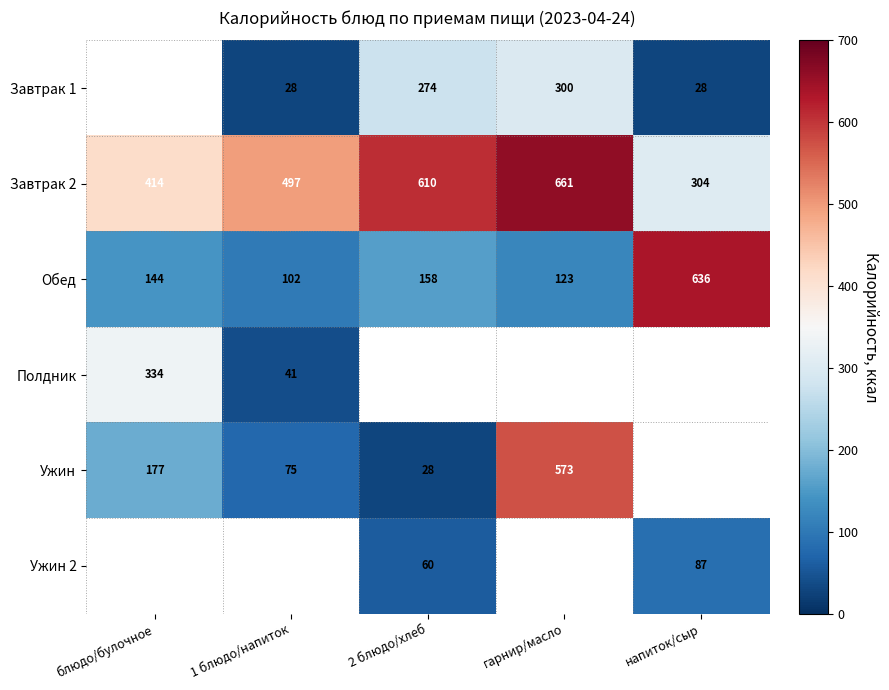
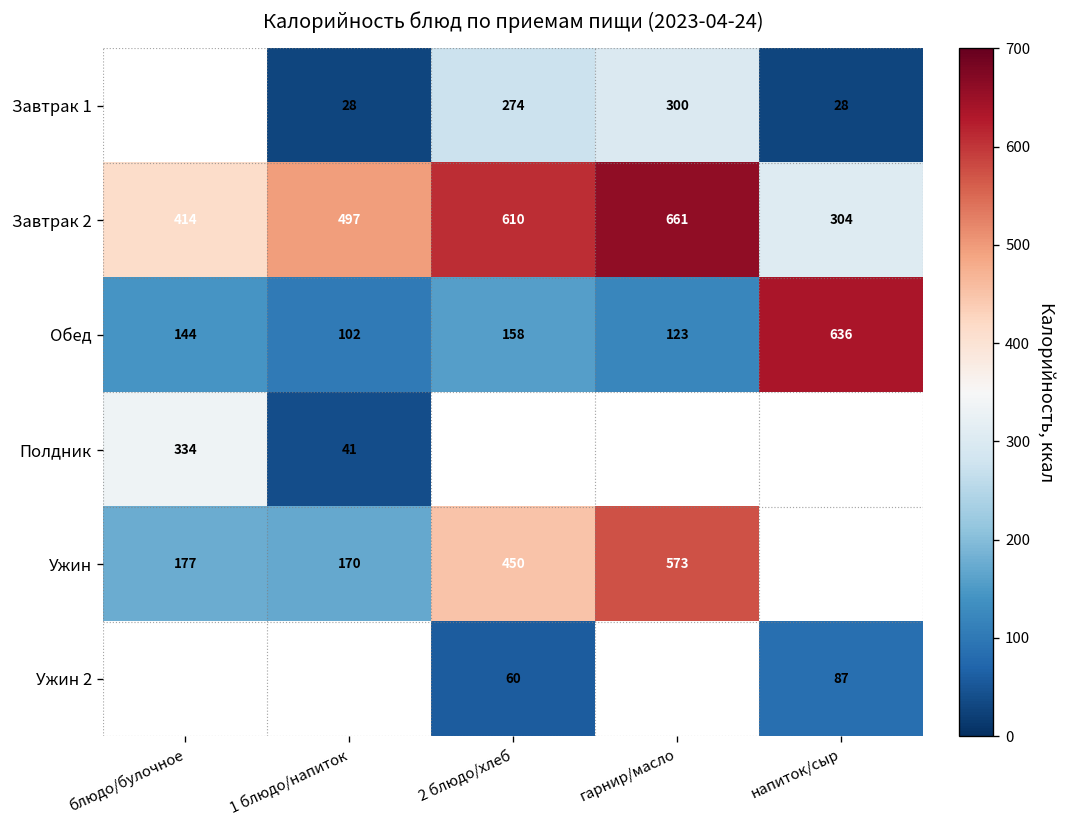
Ужин, 1 блюдо/напиток: 75 -> 170
Ужин, 2 блюдо/хлеб: 28 -> 450
